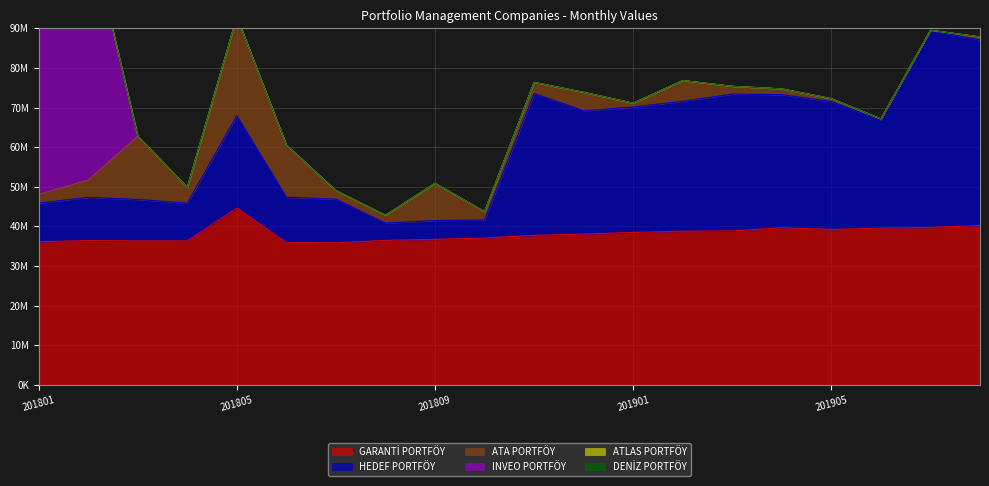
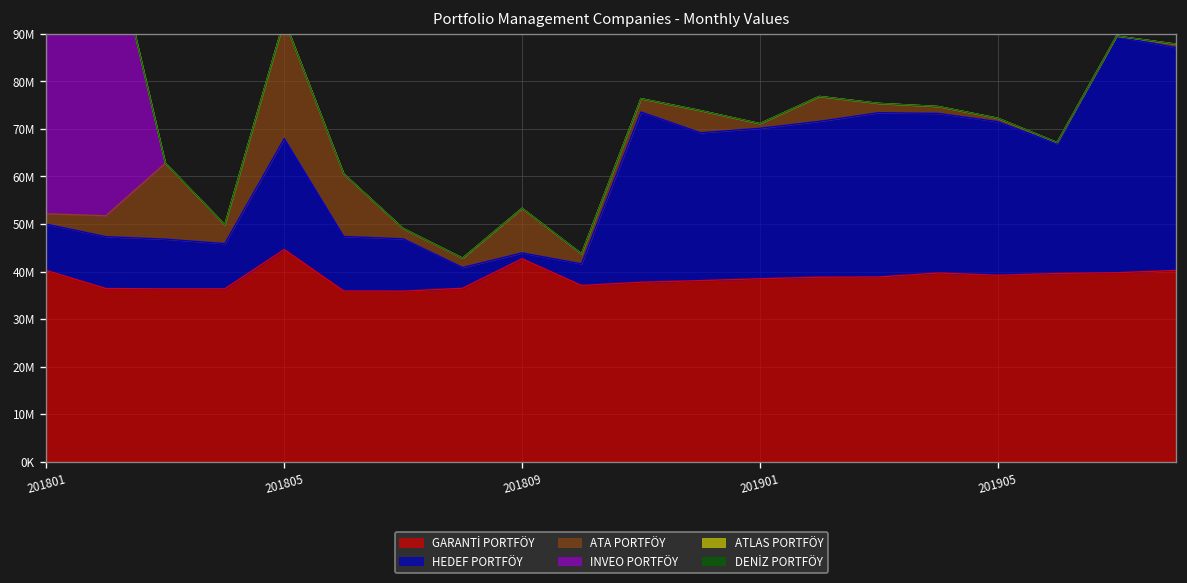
GARANTİ PORTFÖY, 201801: 36000000 -> 40000000
GARANTİ PORTFÖY, 201809: 37000000 -> 43000000
HEDEF PORTFÖY, 201809: 5000000 -> 1000000
